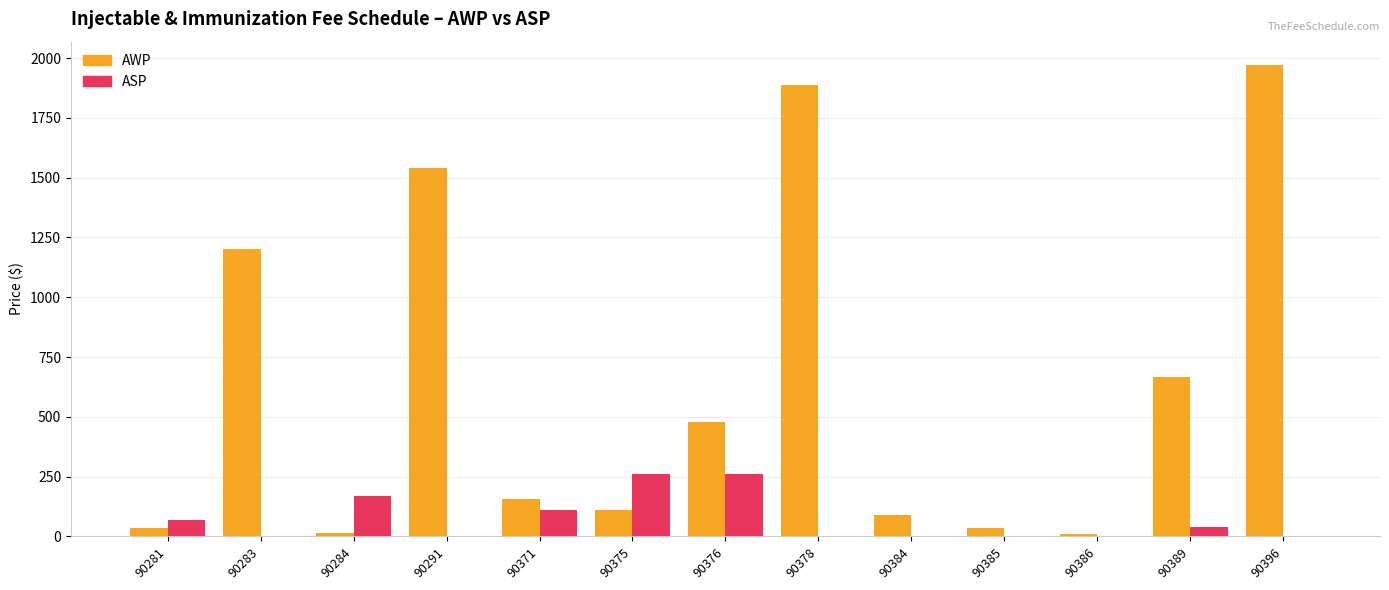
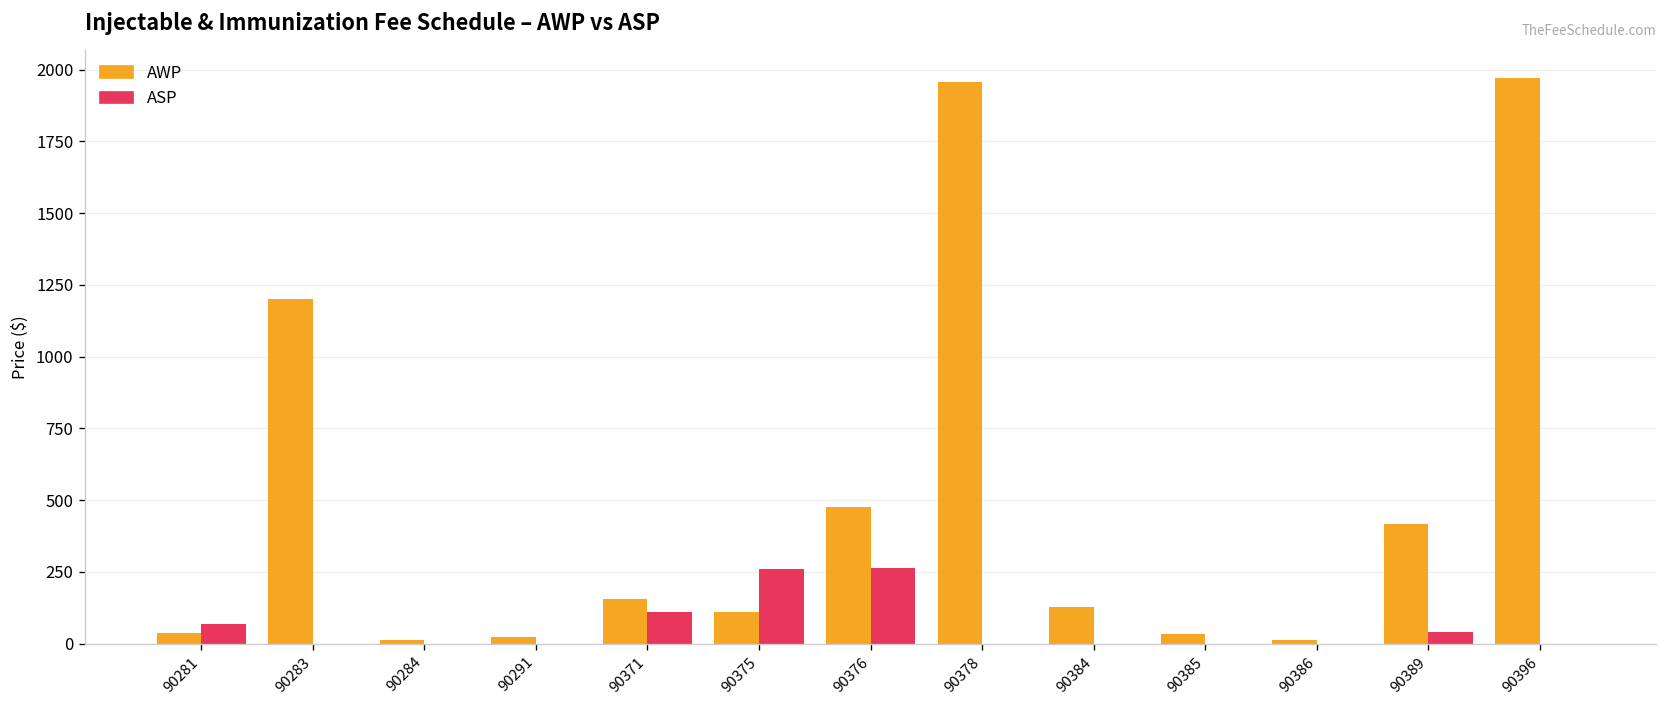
ASP, 90284: 170 -> 0
AWP, 90291: 1540 -> 20
AWP, 90378: 1890 -> 1960
AWP, 90384: 90 -> 130
AWP, 90389: 670 -> 420
